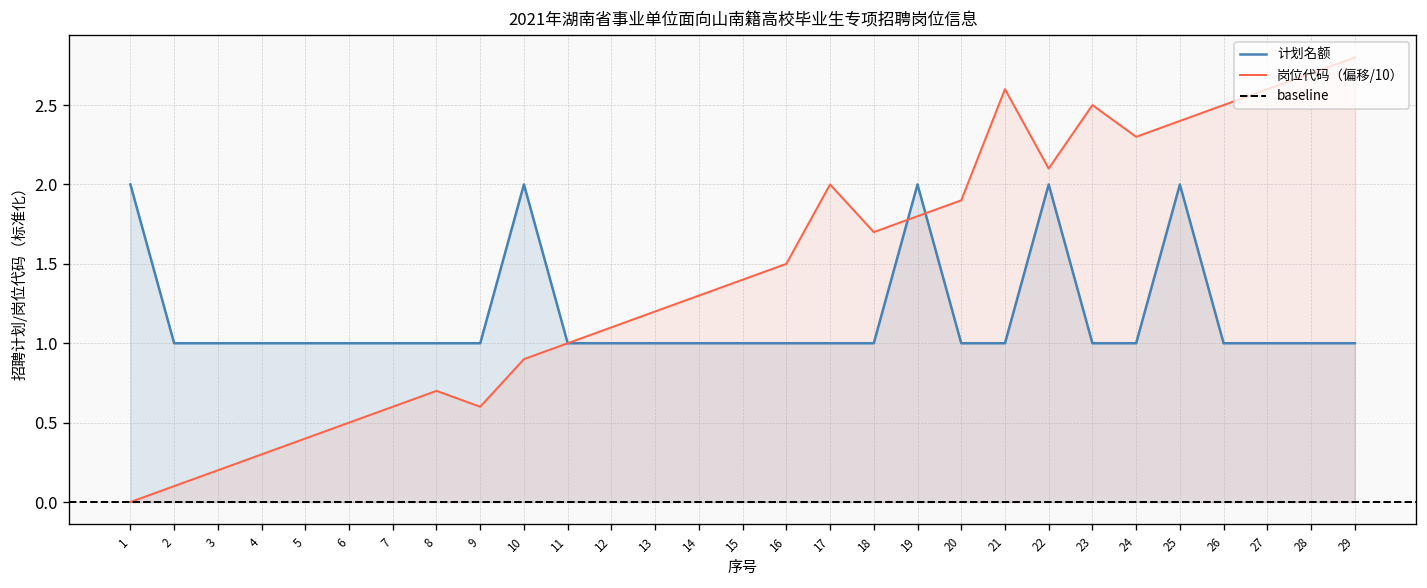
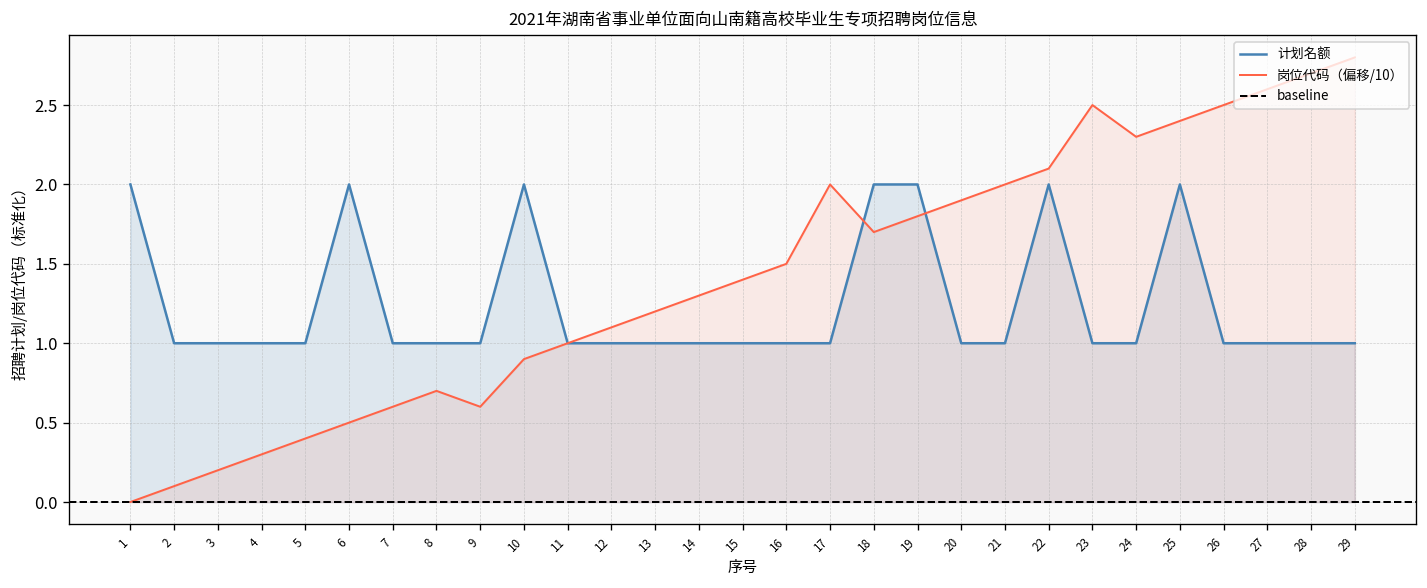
计划名额, 6: 1 -> 2
计划名额, 18: 1 -> 2
岗位代码（偏移/10）, 21: 2.60 -> 2.00
